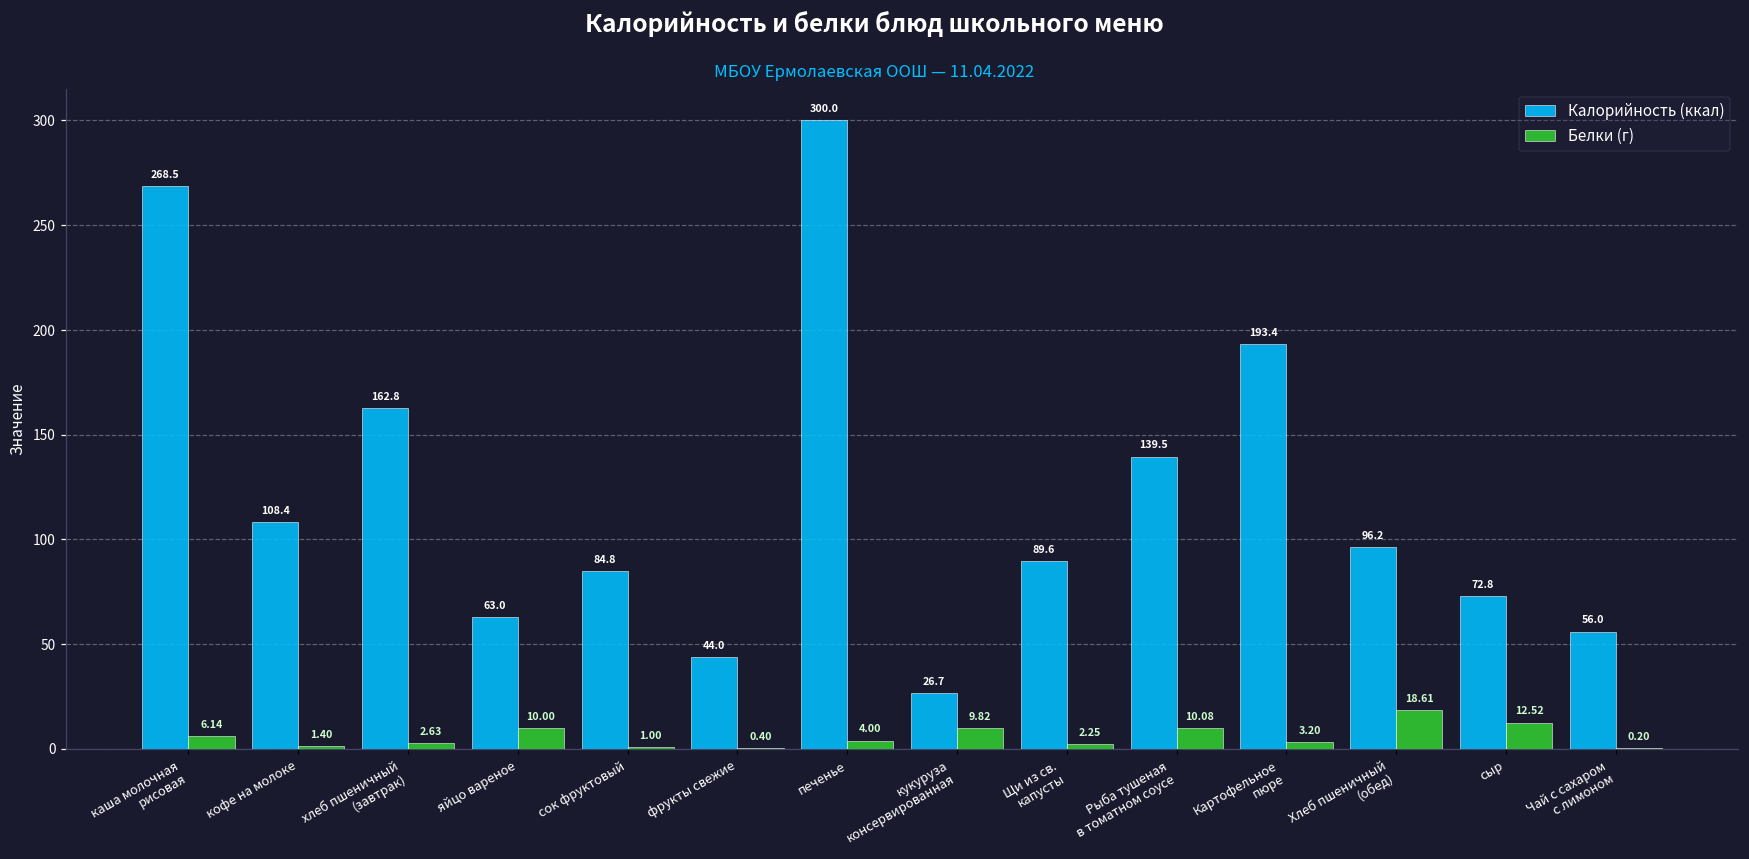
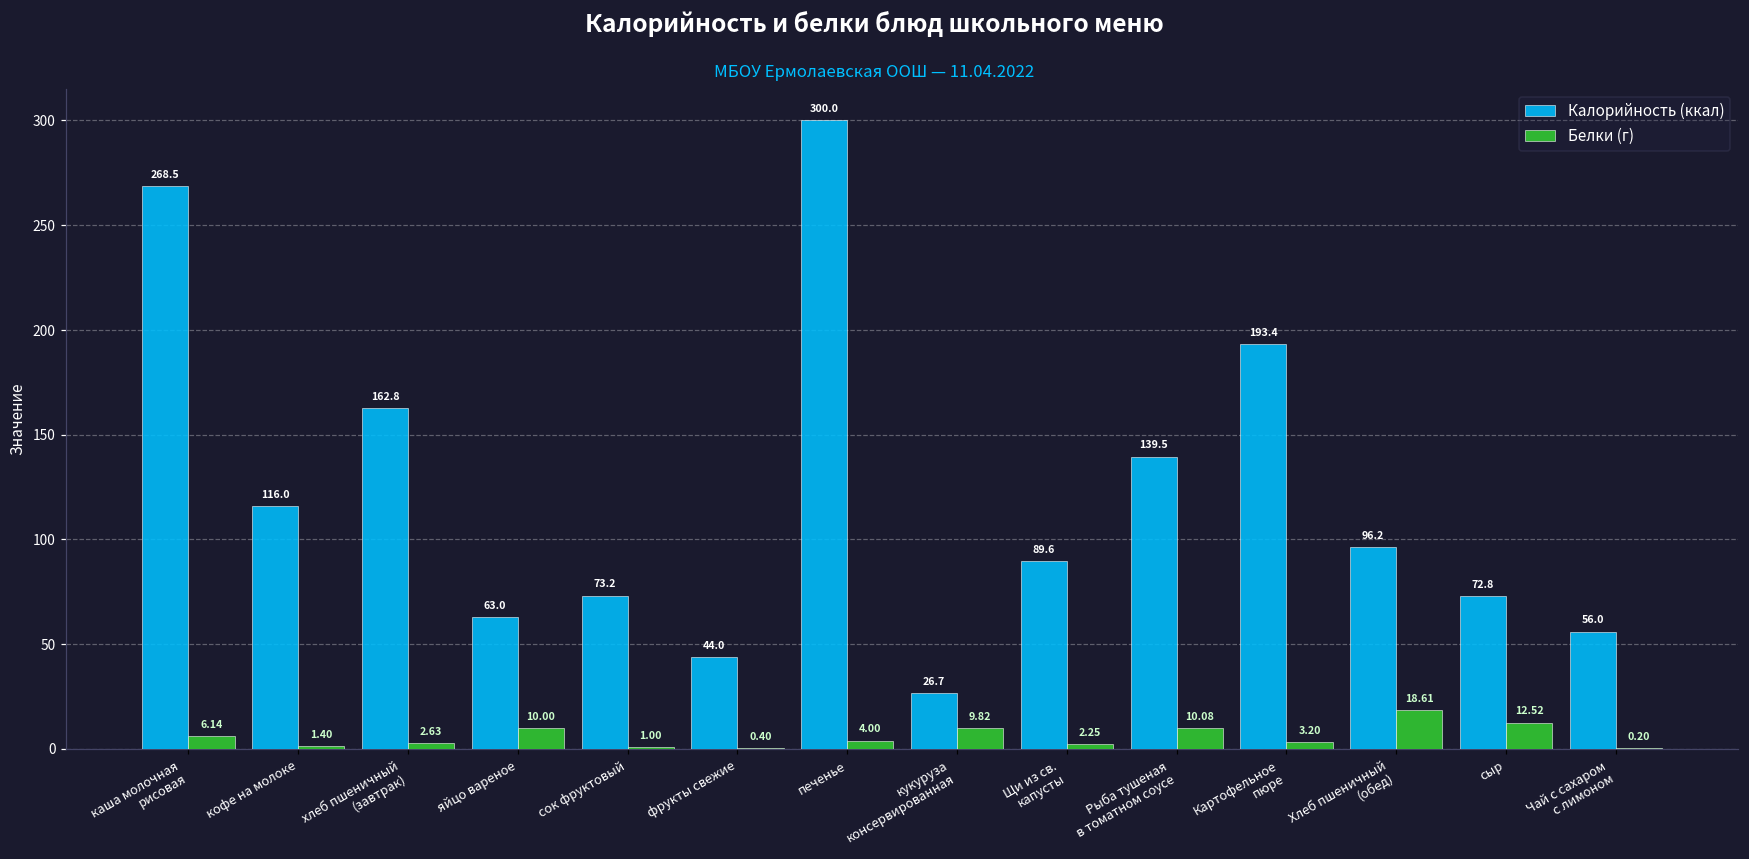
Калорийность (ккал), кофе на молоке: 108.4 -> 116.0
Калорийность (ккал), сок фруктовый: 84.8 -> 73.2
